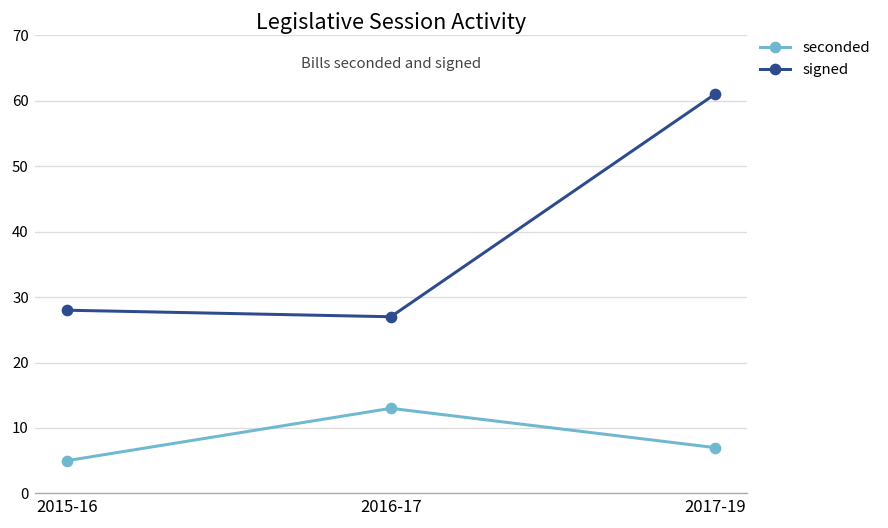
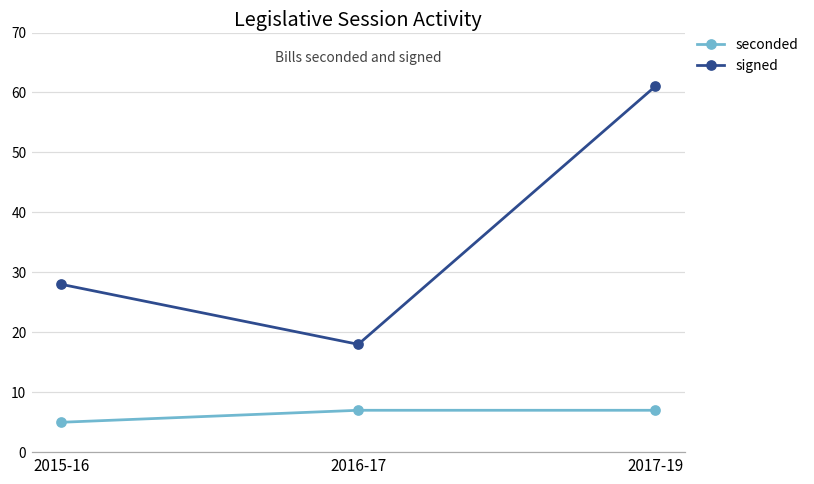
seconded, 2016-17: 13 -> 7
signed, 2016-17: 27 -> 18
